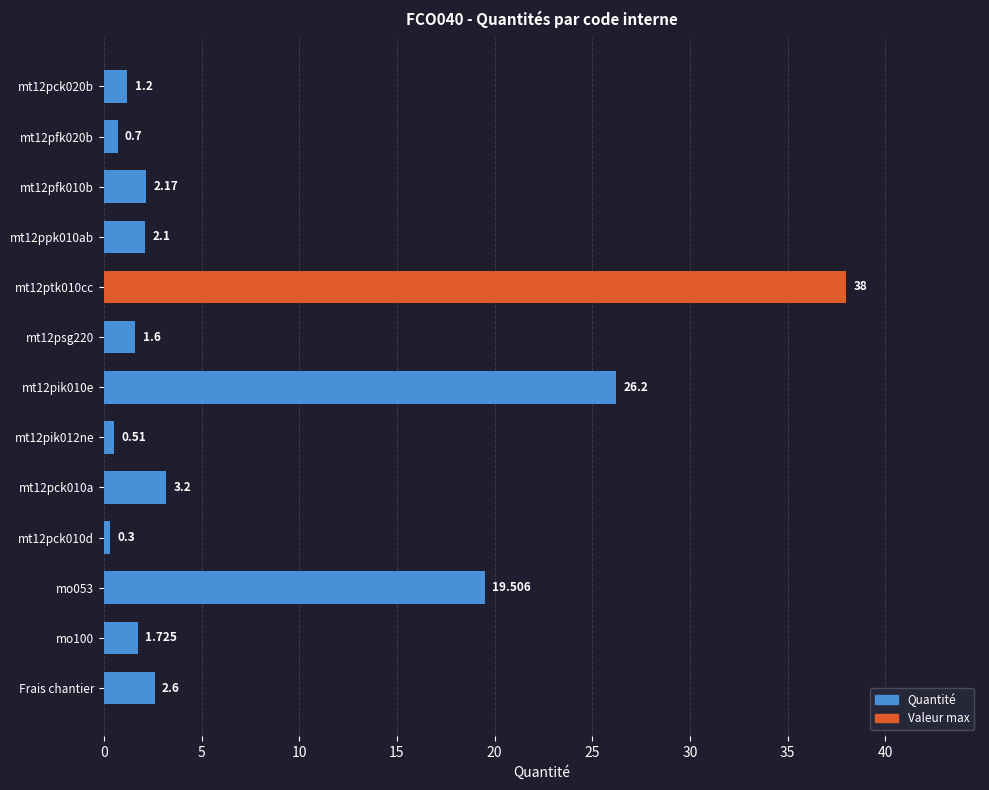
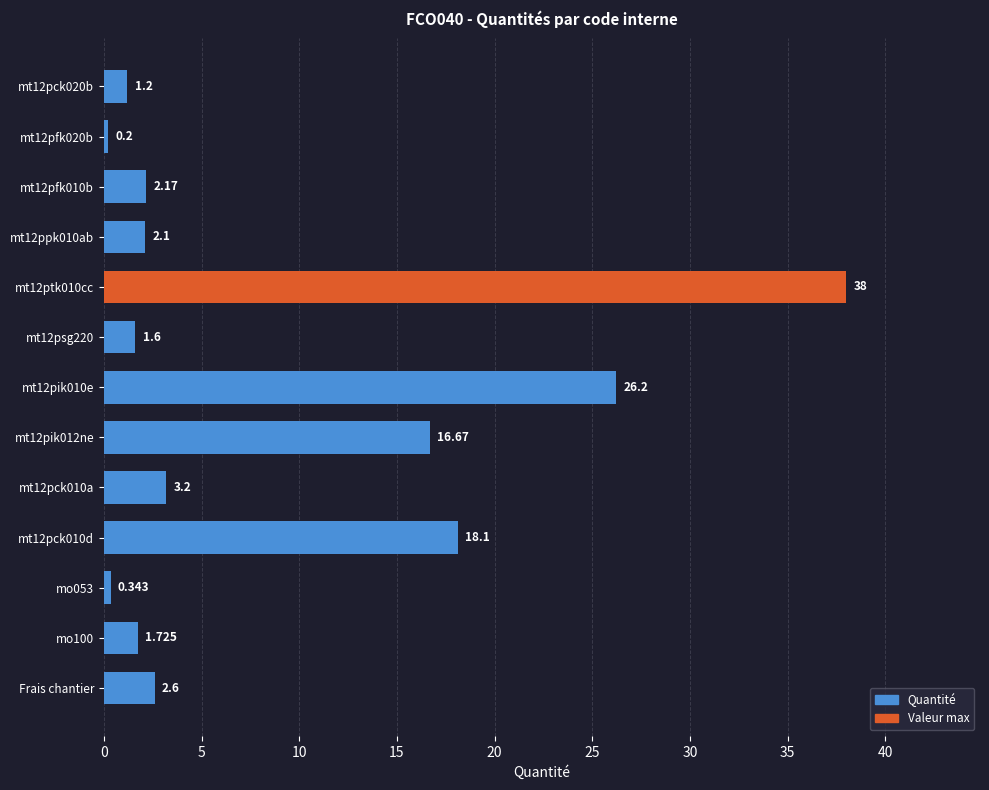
mt12pfk020b: 0.7 -> 0.2
mt12pik012ne: 0.51 -> 16.67
mt12pck010d: 0.3 -> 18.1
mo053: 19.506 -> 0.343
